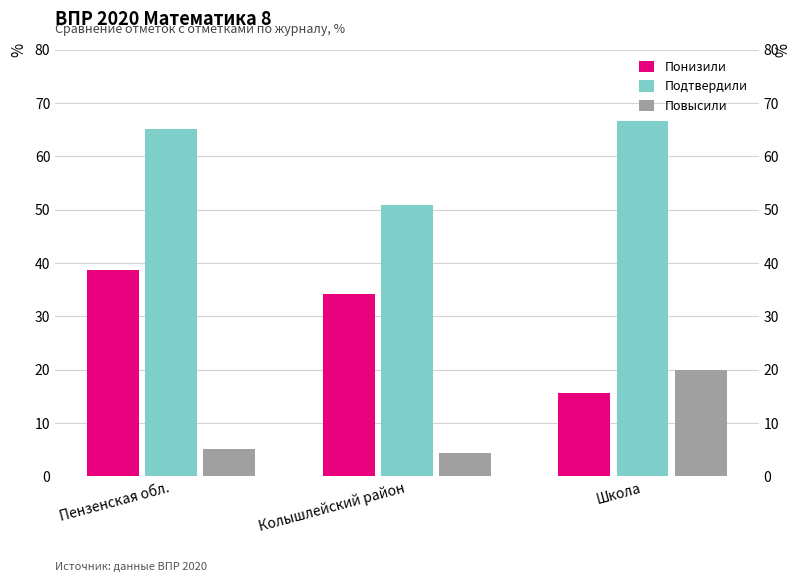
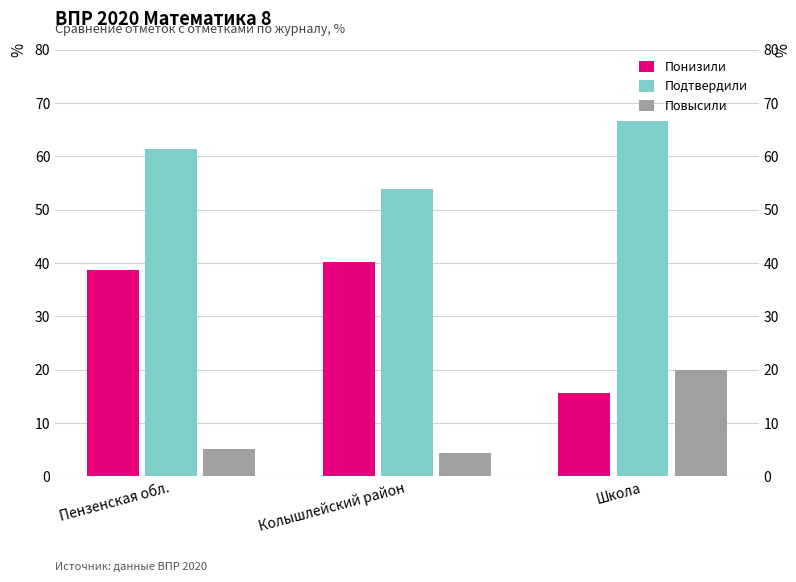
Подтвердили, Пензенская обл.: 65 -> 61
Понизили, Колышлейский район: 34 -> 40
Подтвердили, Колышлейский район: 51 -> 54
